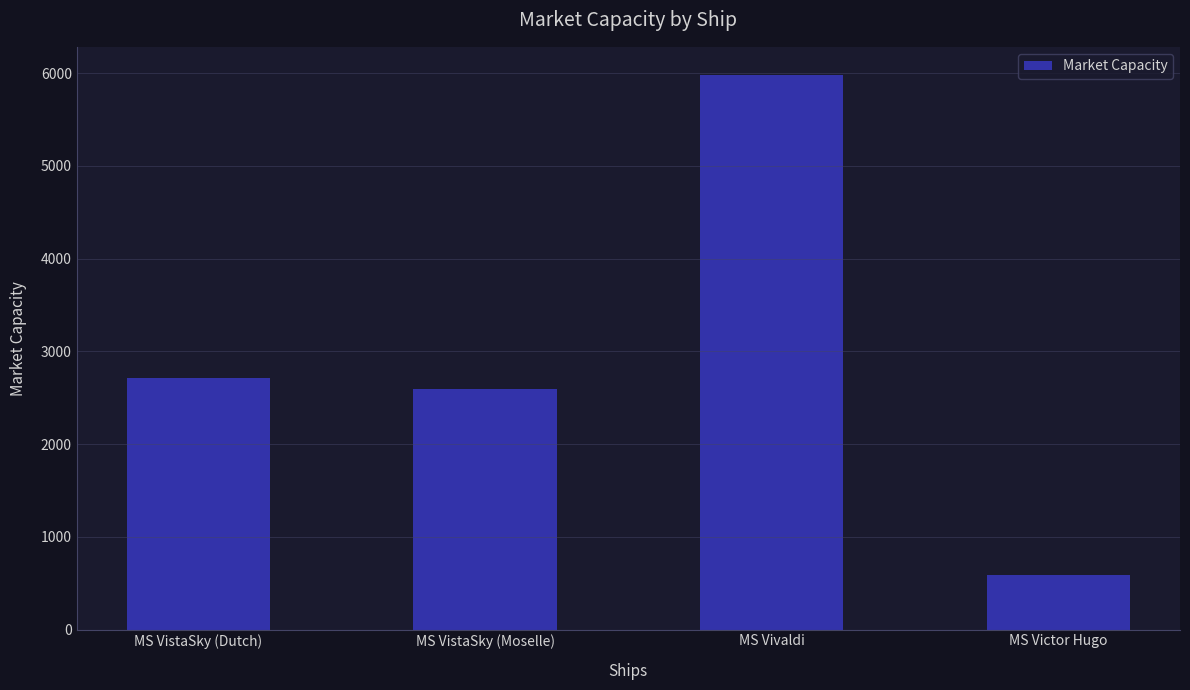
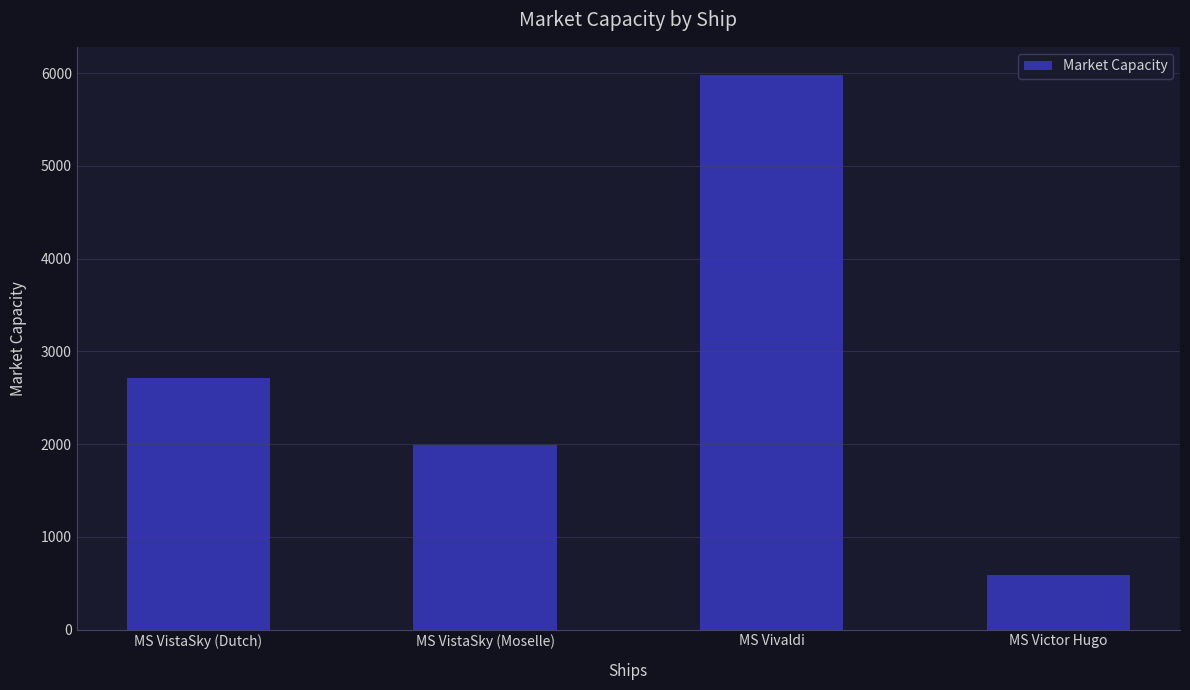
MS VistaSky (Moselle): 2600 -> 2000
